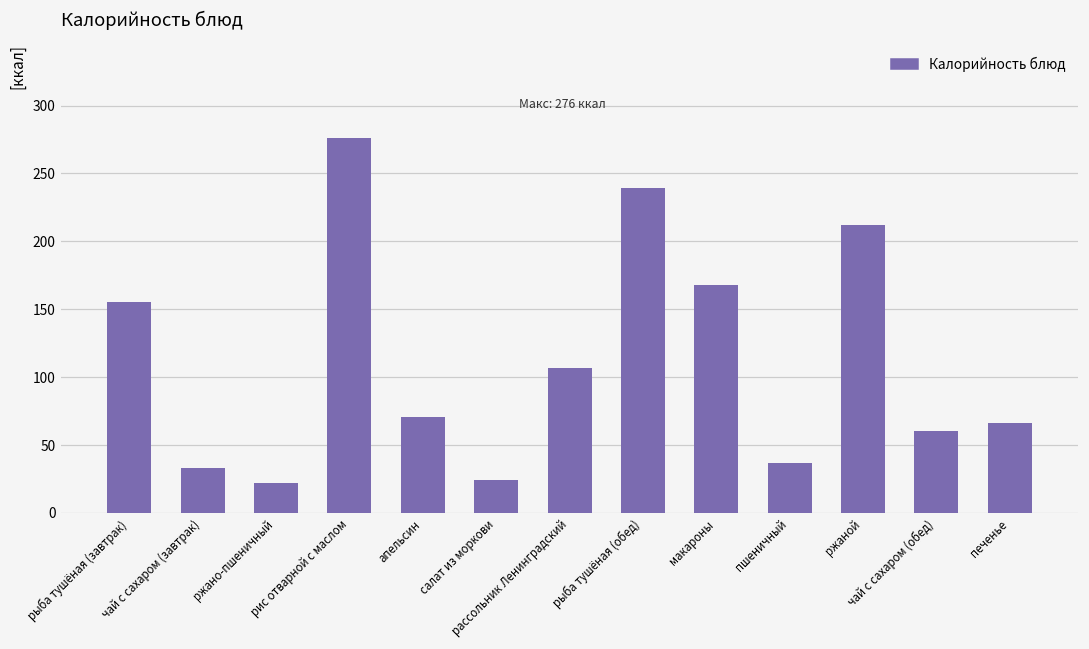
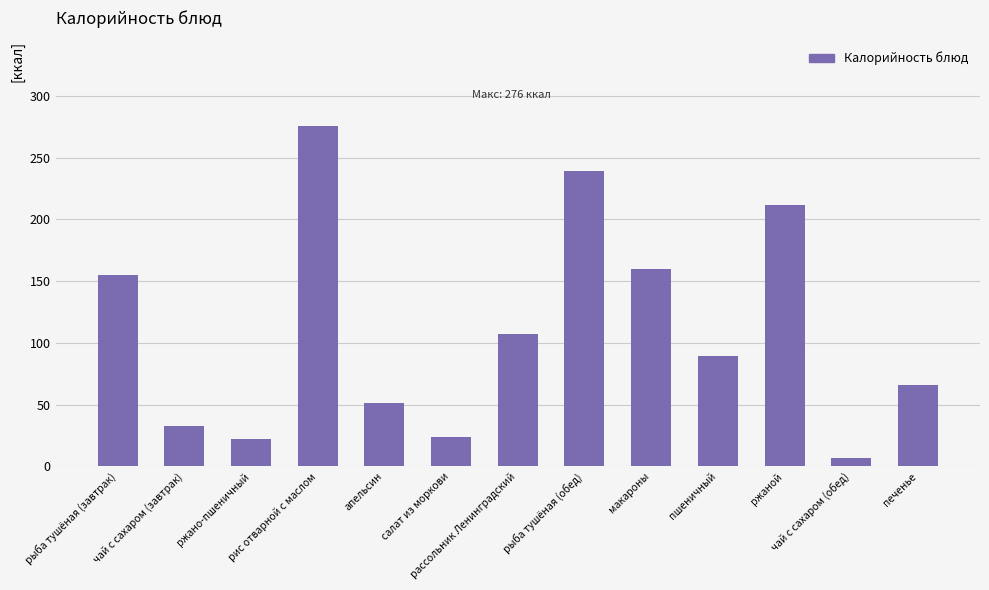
апельсин: 71 -> 51
макароны: 168 -> 160
пшеничный: 37 -> 89
чай с сахаром (обед): 60 -> 7
